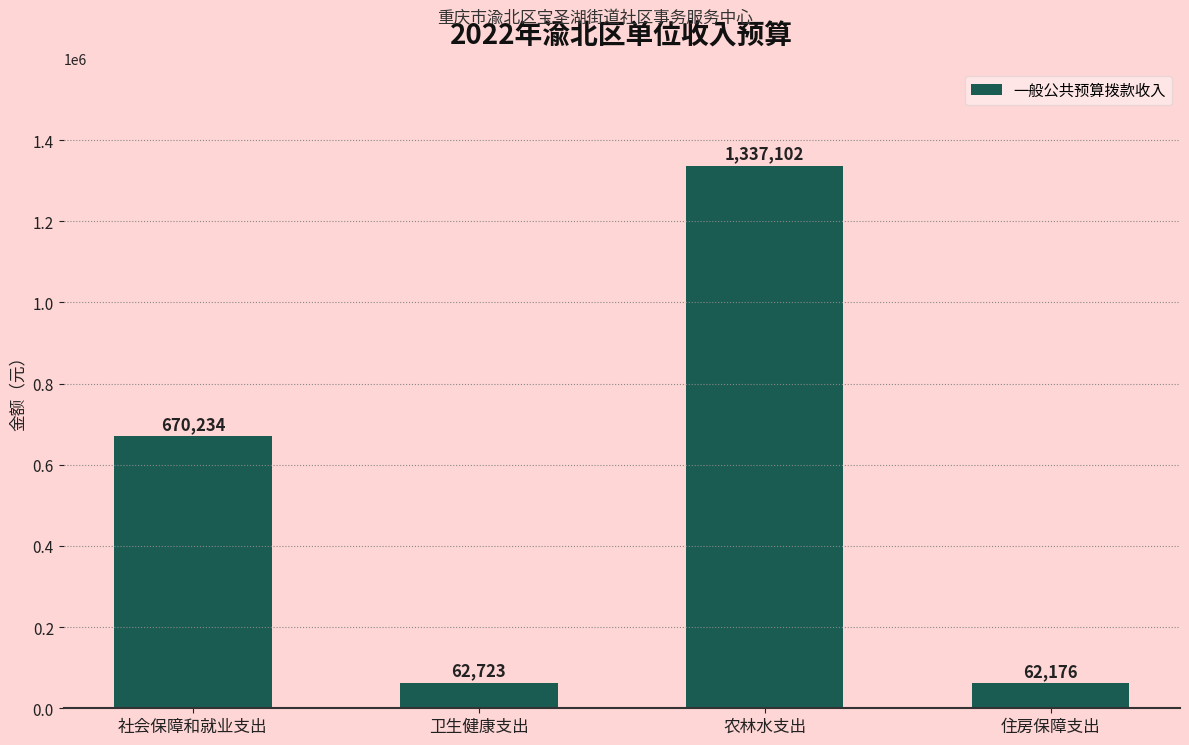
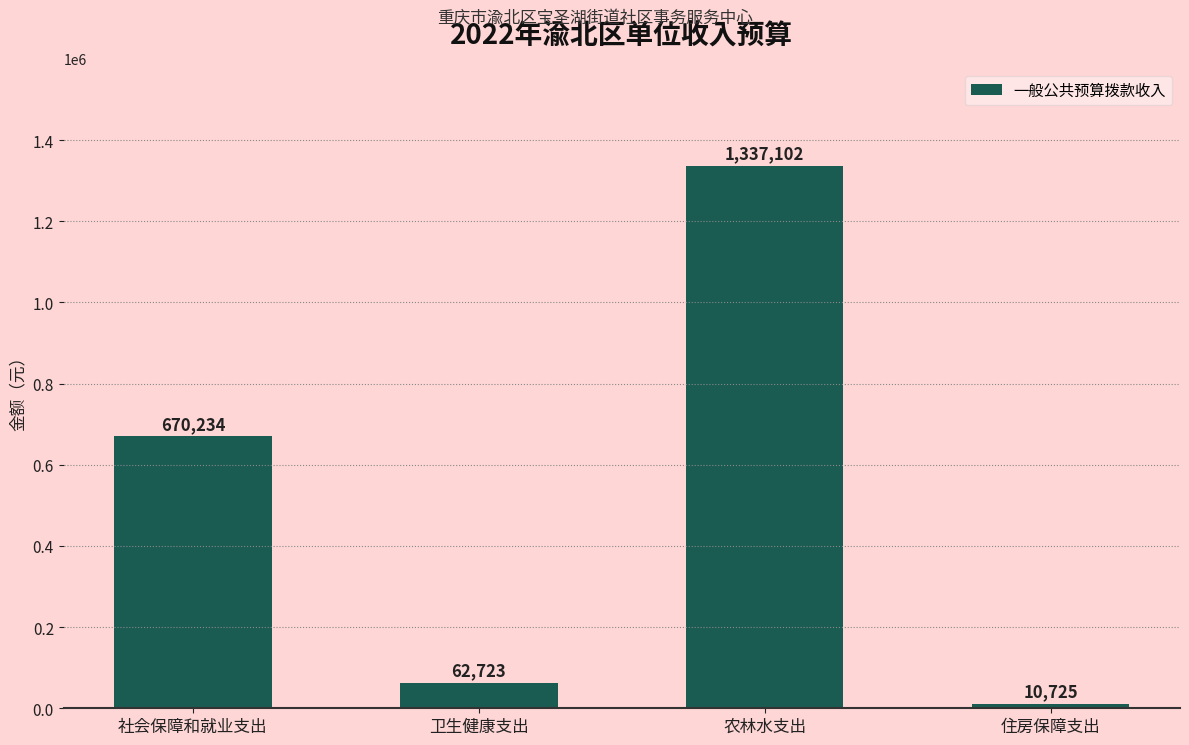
住房保障支出: 62,176 -> 10,725
